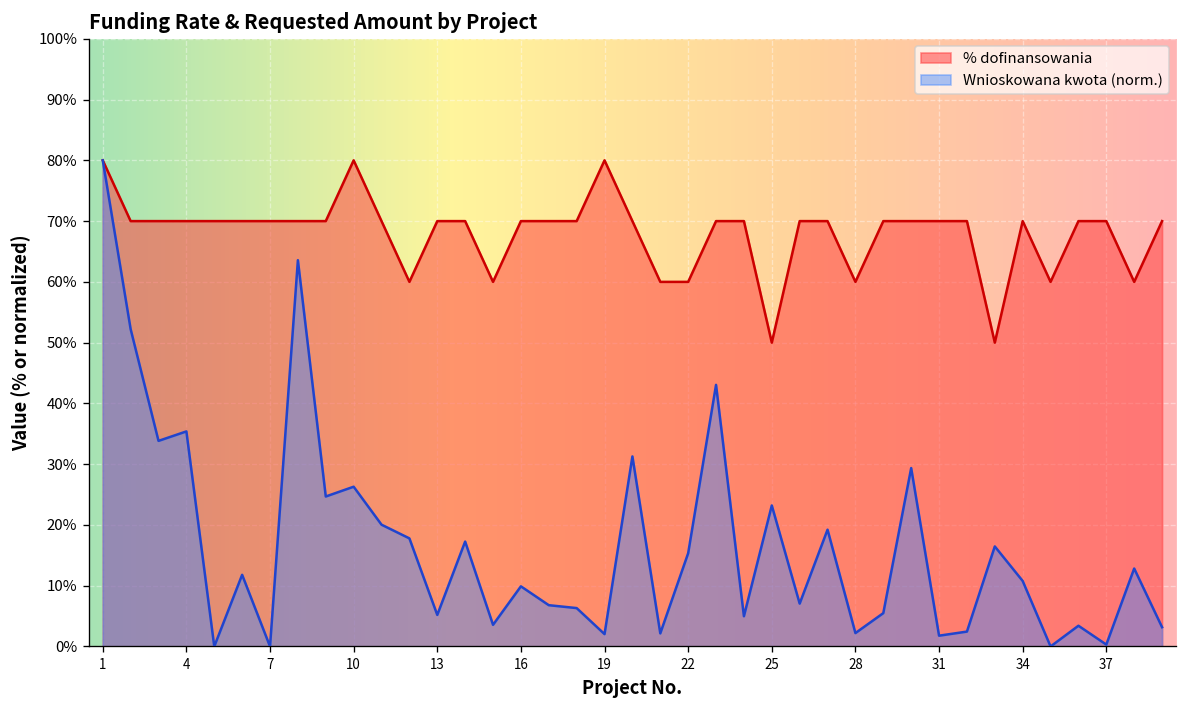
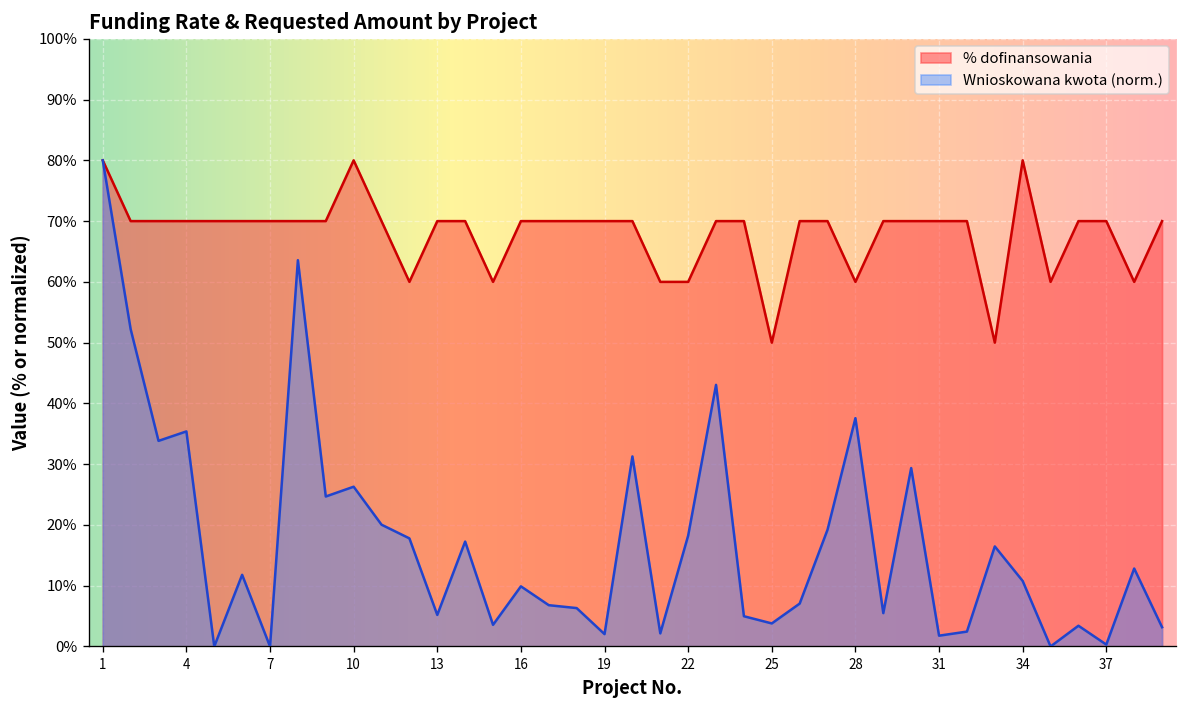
% dofinansowania, 19: 80% -> 70%
Wnioskowana kwota (norm.), 22: 15% -> 18%
Wnioskowana kwota (norm.), 25: 23% -> 4%
Wnioskowana kwota (norm.), 28: 2% -> 38%
% dofinansowania, 34: 70% -> 80%
